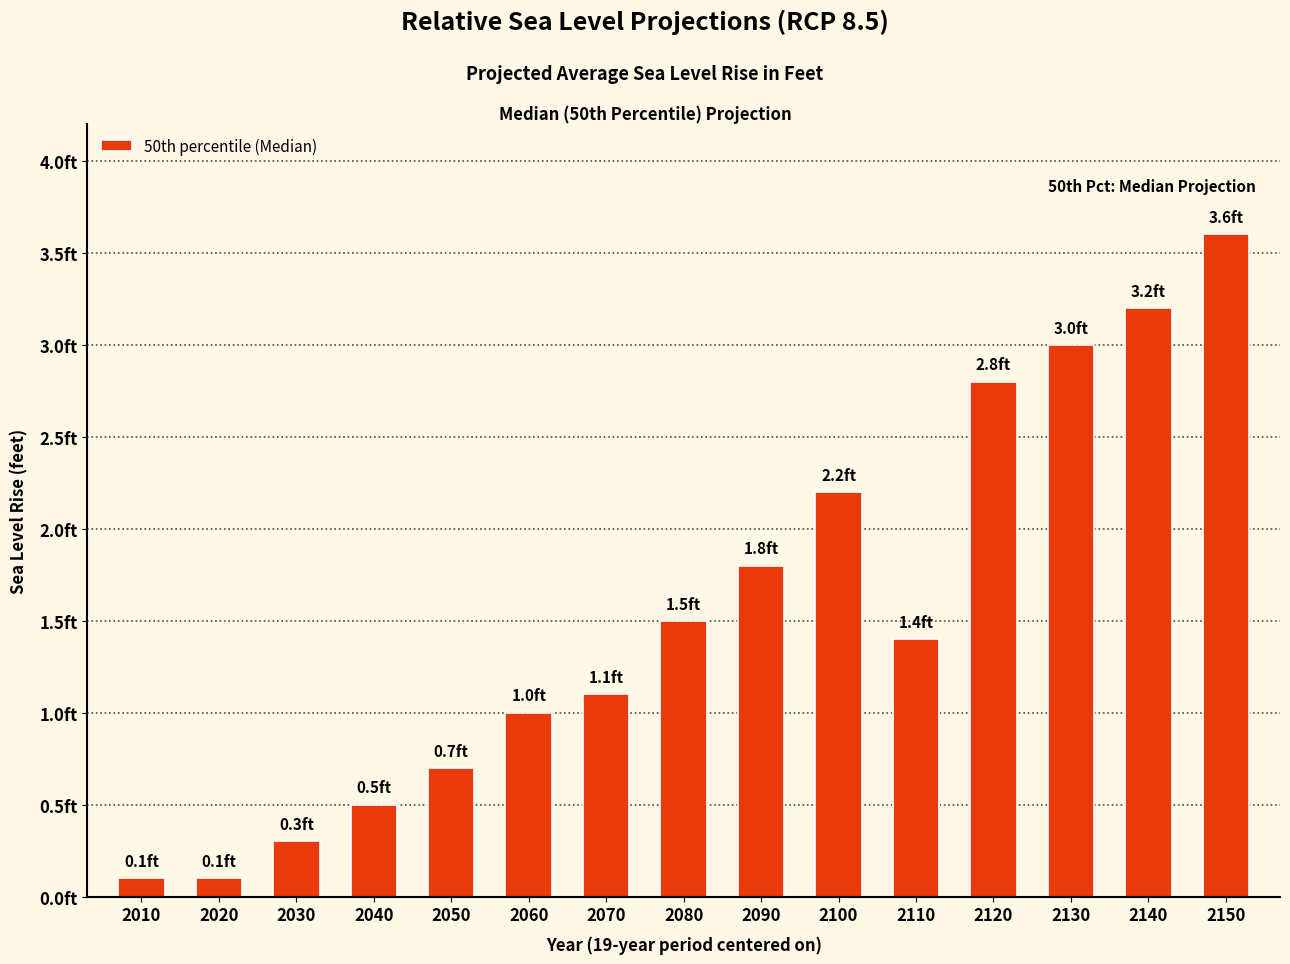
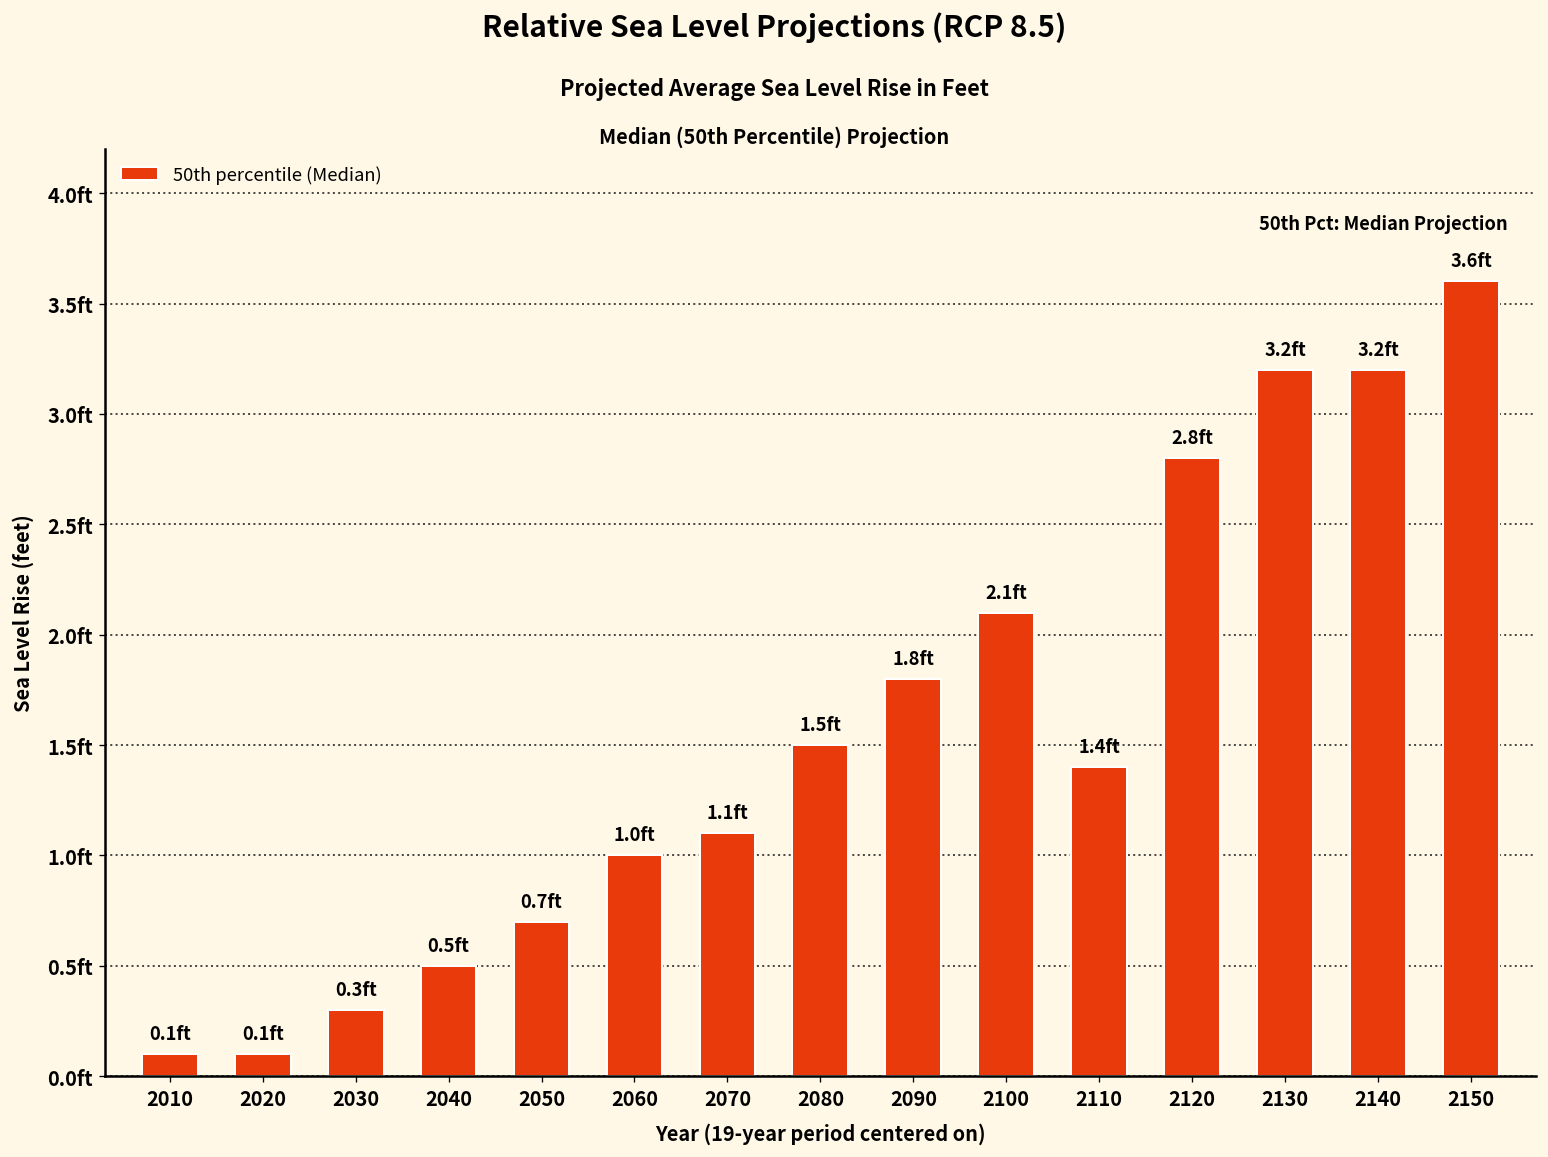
2100: 2.2 -> 2.1
2130: 3.0 -> 3.2
